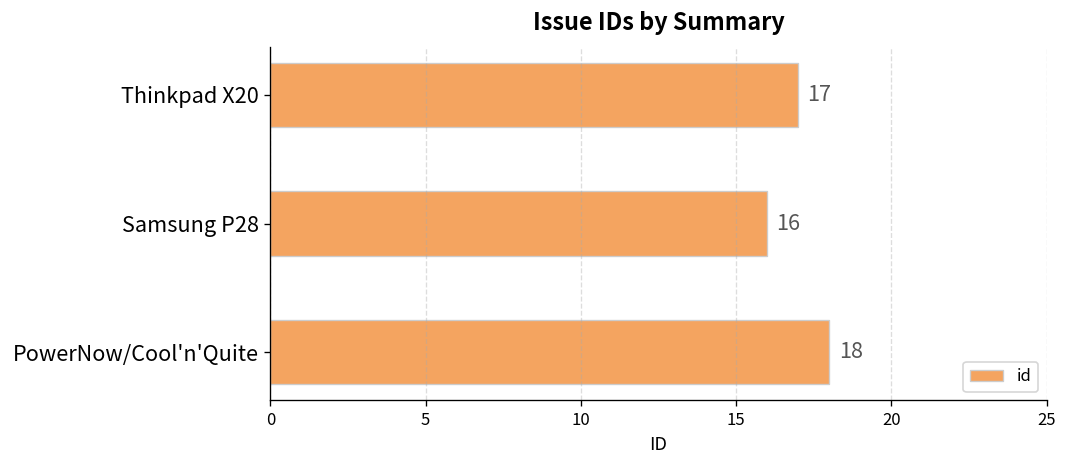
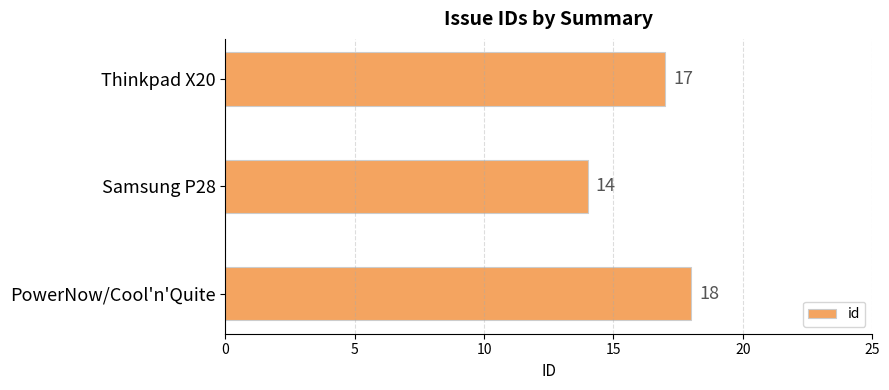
Samsung P28: 16 -> 14
